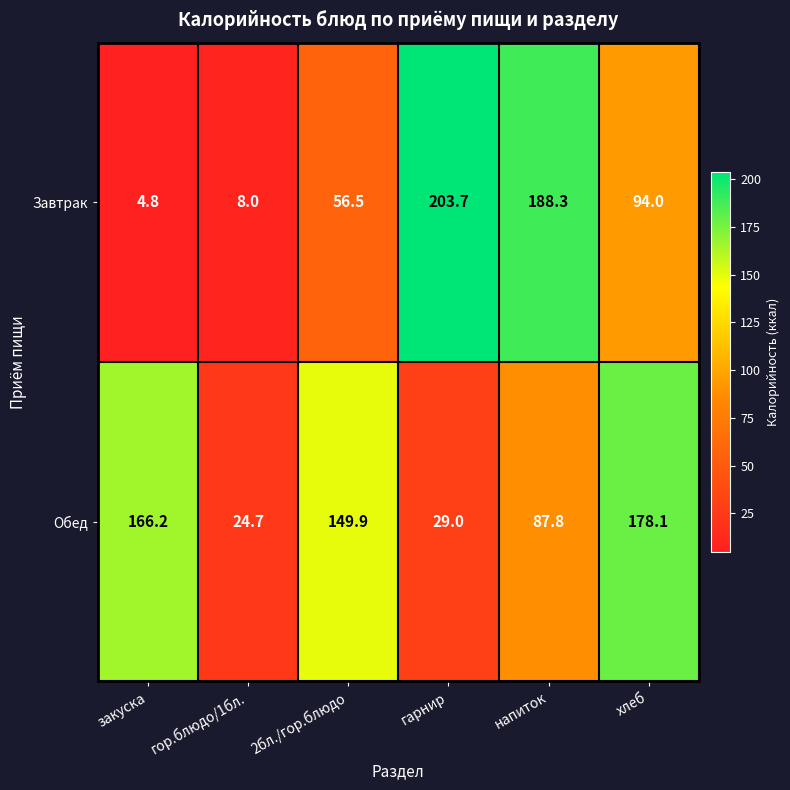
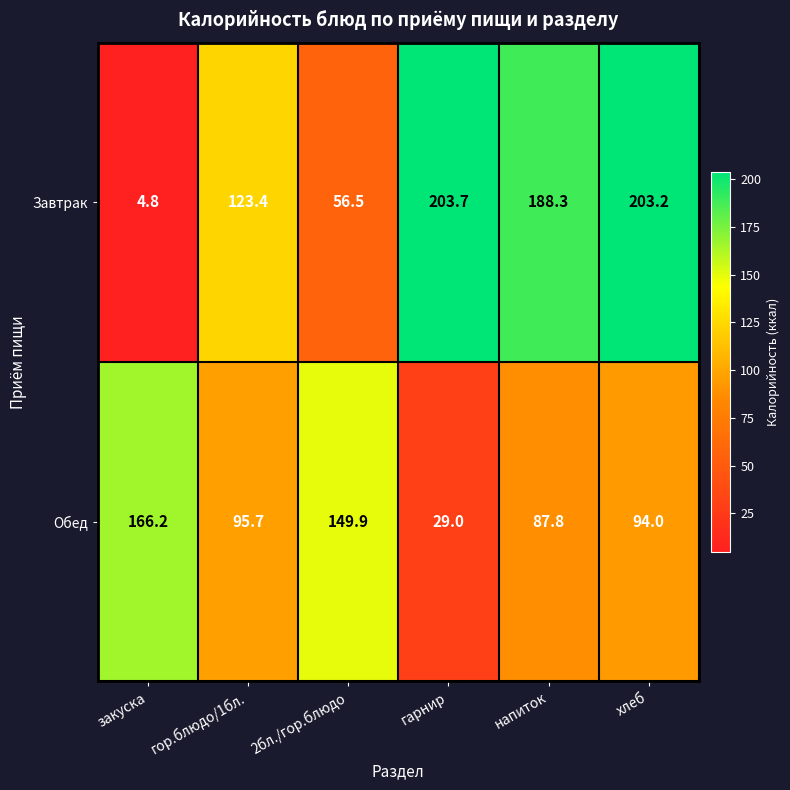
Завтрак, гор.блюдо/1бл.: 8.0 -> 123.4
Завтрак, хлеб: 94.0 -> 203.2
Обед, гор.блюдо/1бл.: 24.7 -> 95.7
Обед, хлеб: 178.1 -> 94.0
